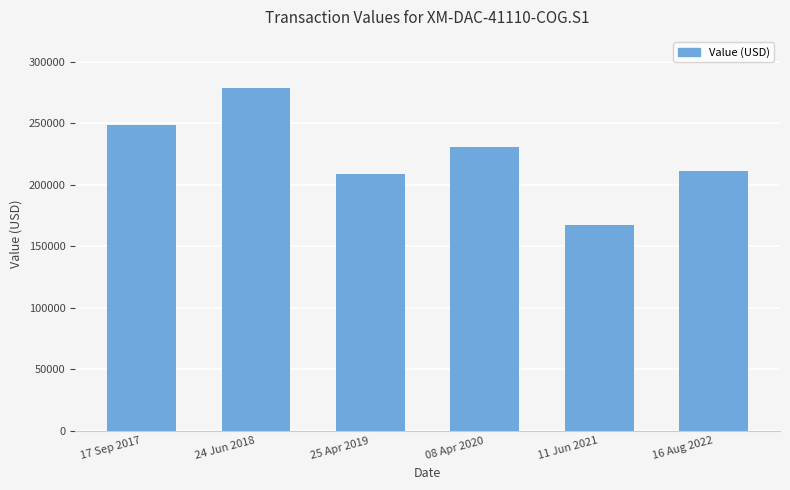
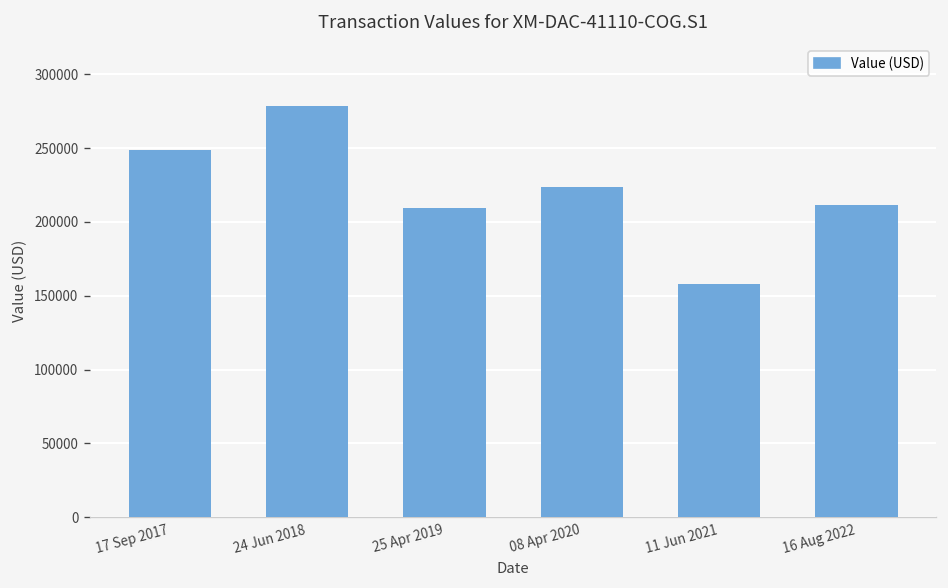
08 Apr 2020: 231000 -> 223000
11 Jun 2021: 167000 -> 158000
